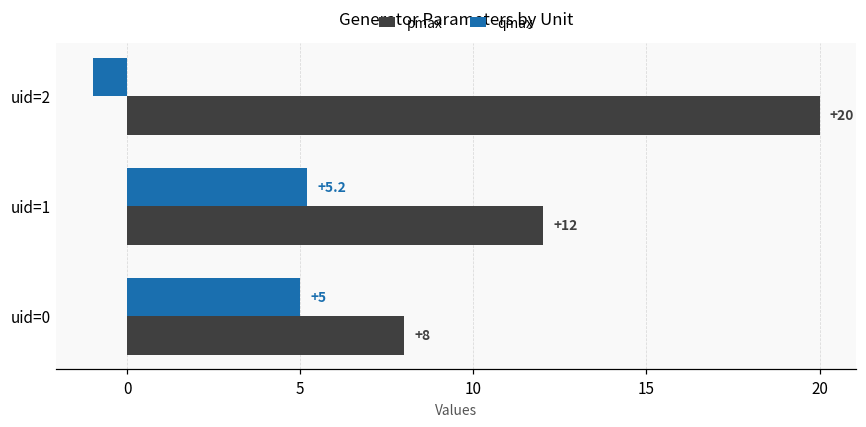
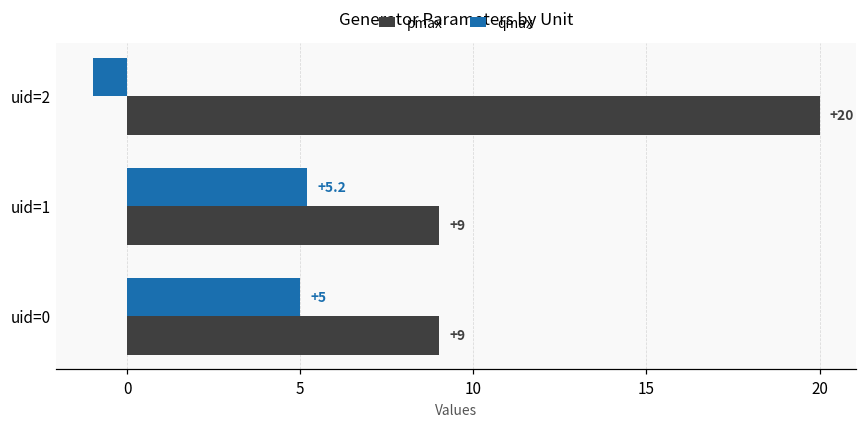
pmax, uid=1: +12 -> +9
pmax, uid=0: +8 -> +9
